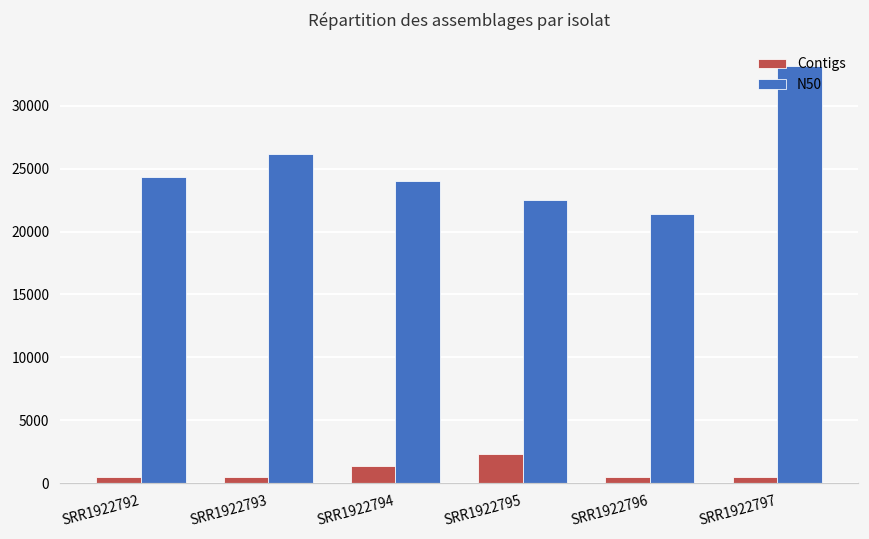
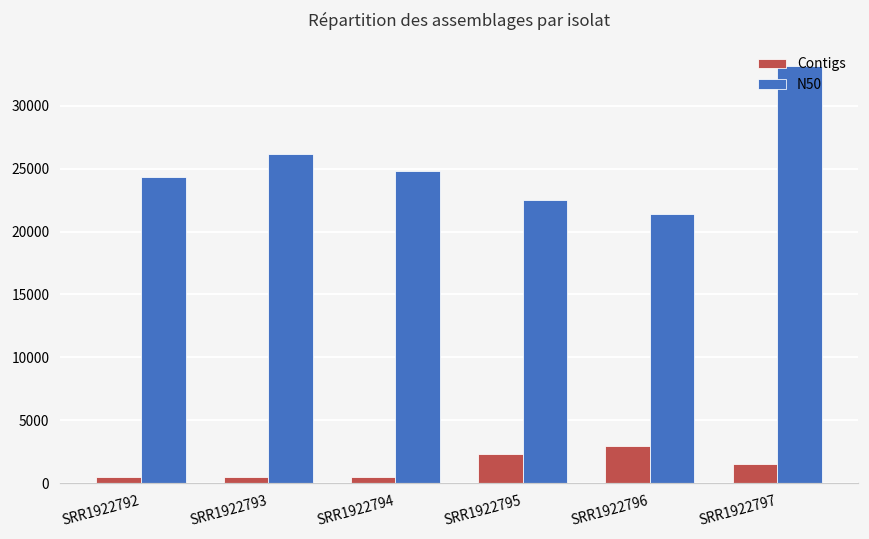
Contigs, SRR1922794: 1300 -> 500
N50, SRR1922794: 24100 -> 24800
Contigs, SRR1922796: 500 -> 2900
Contigs, SRR1922797: 500 -> 1500
